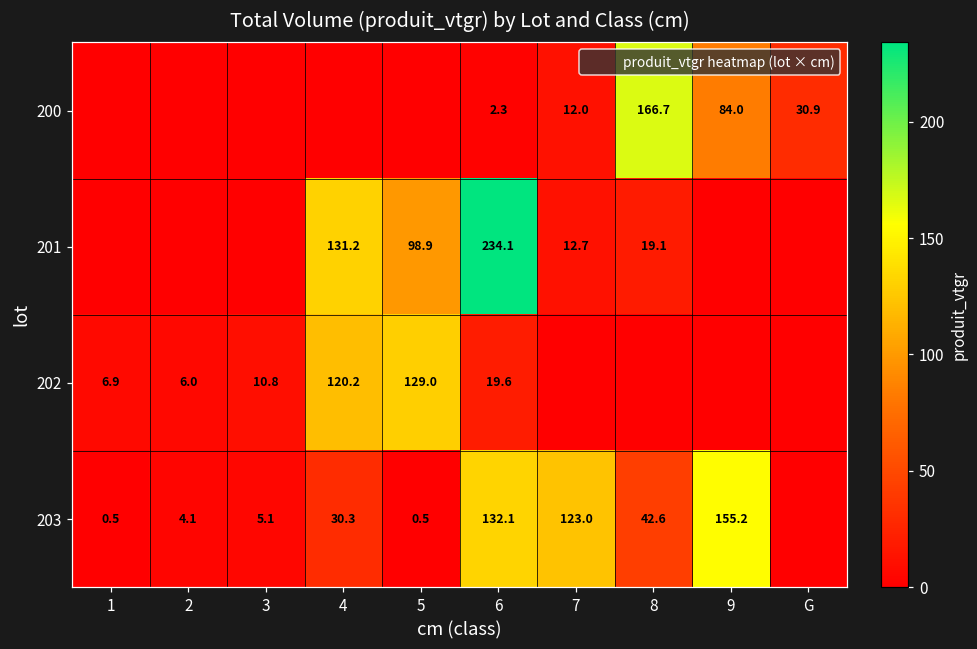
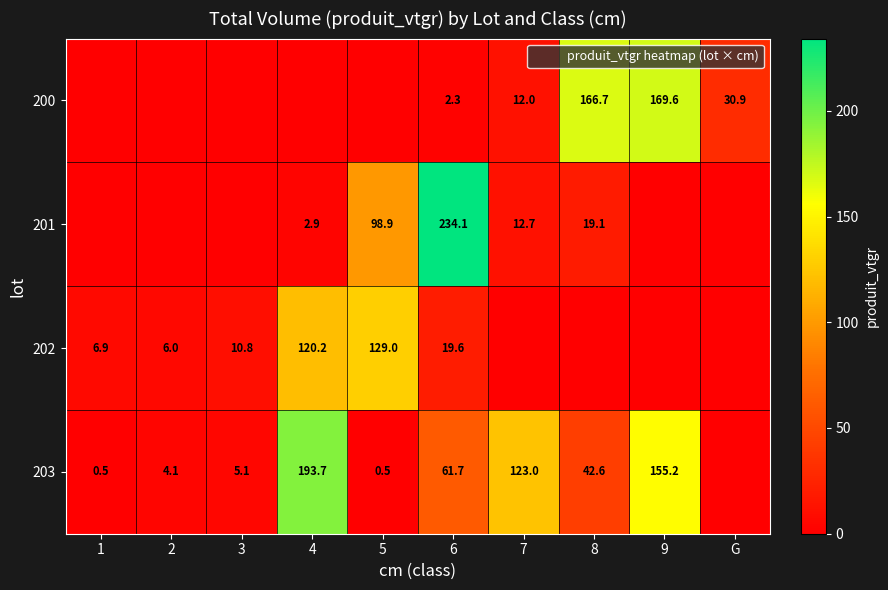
200, 9: 84.0 -> 169.6
201, 4: 131.2 -> 2.9
203, 4: 30.3 -> 193.7
203, 6: 132.1 -> 61.7
